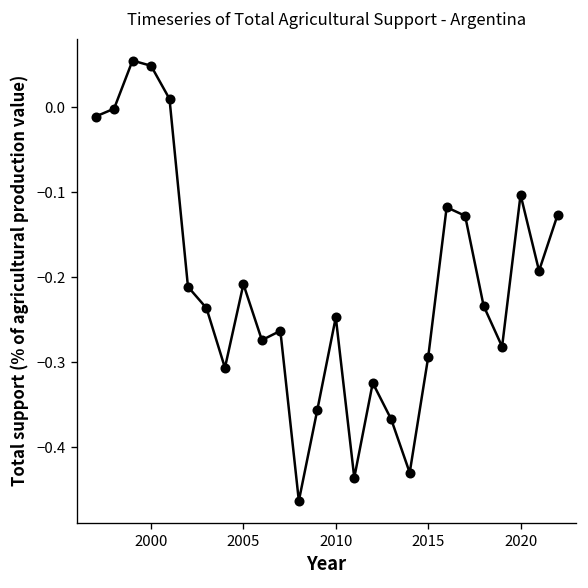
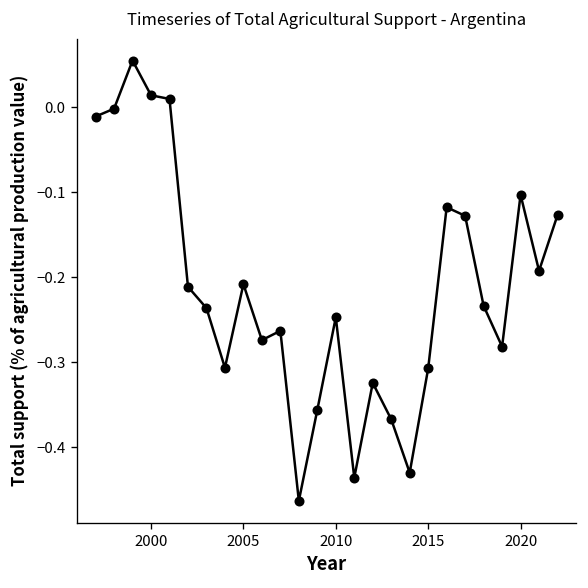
2000: 0.05 -> 0.01
2015: -0.29 -> -0.31
